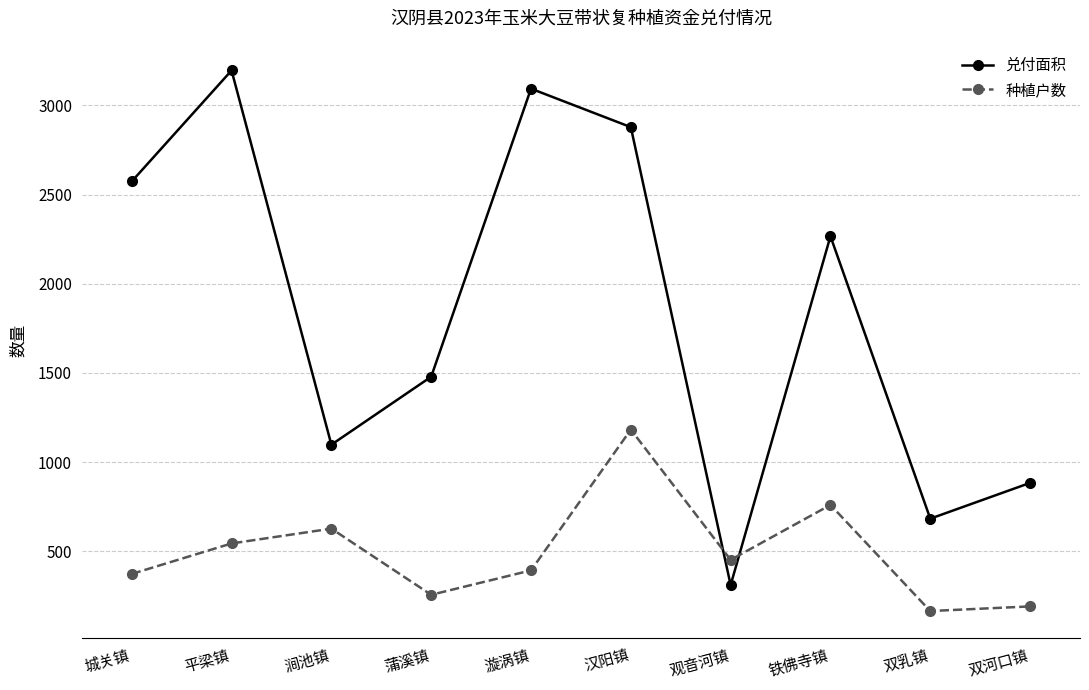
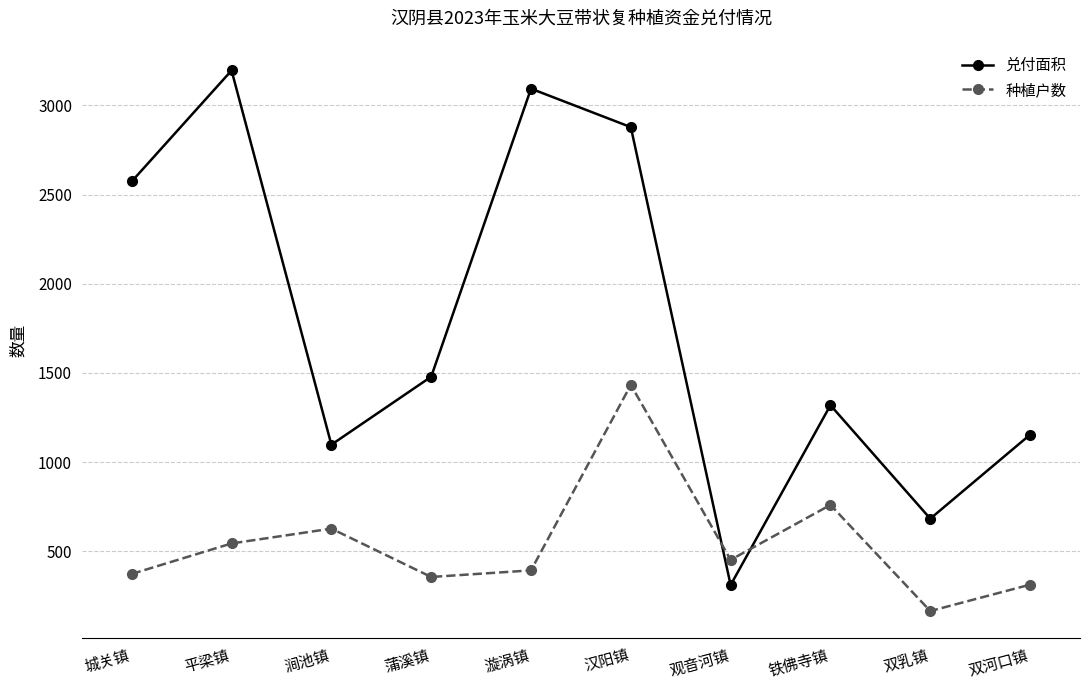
种植户数, 蒲溪镇: 260 -> 360
种植户数, 汉阳镇: 1180 -> 1430
兑付面积, 铁佛寺镇: 2270 -> 1320
兑付面积, 双河口镇: 880 -> 1150
种植户数, 双河口镇: 190 -> 310
